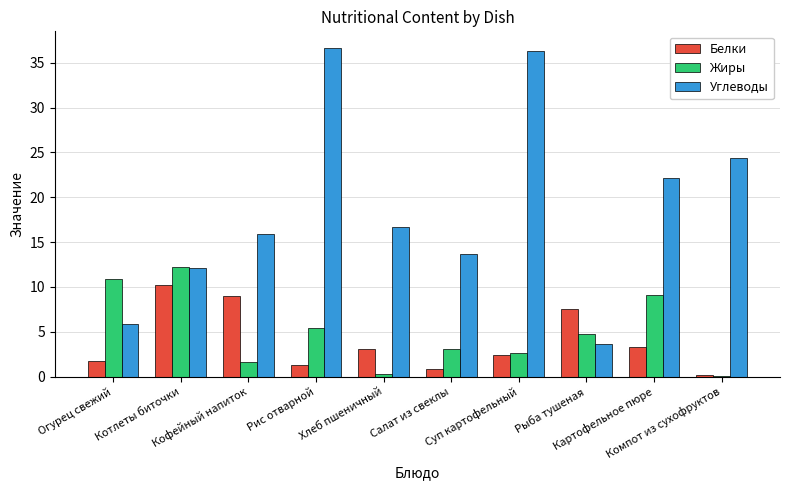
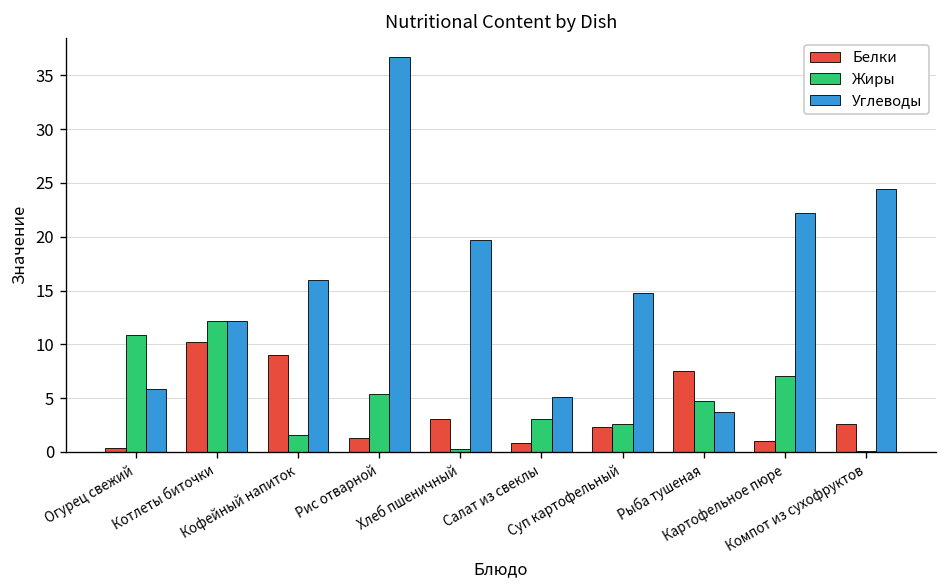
Белки, Огурец свежий: 2 -> 0
Углеводы, Хлеб пшеничный: 17 -> 20
Углеводы, Салат из свеклы: 14 -> 5
Углеводы, Суп картофельный: 36 -> 15
Белки, Картофельное пюре: 3 -> 1
Жиры, Картофельное пюре: 9 -> 7
Белки, Компот из сухофруктов: 0 -> 3
